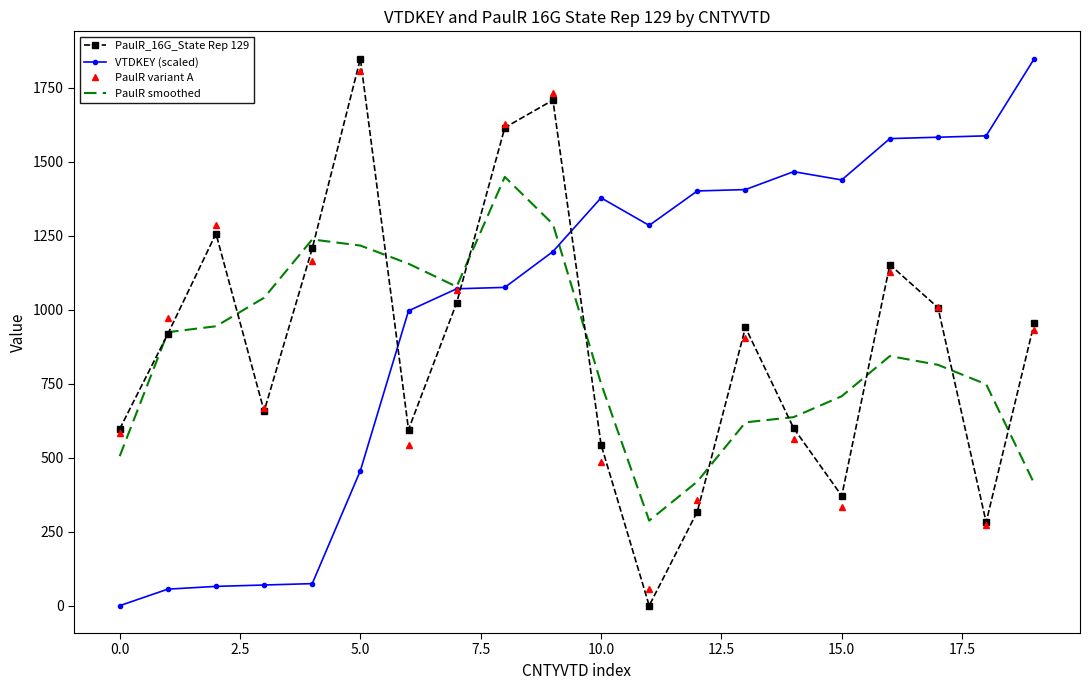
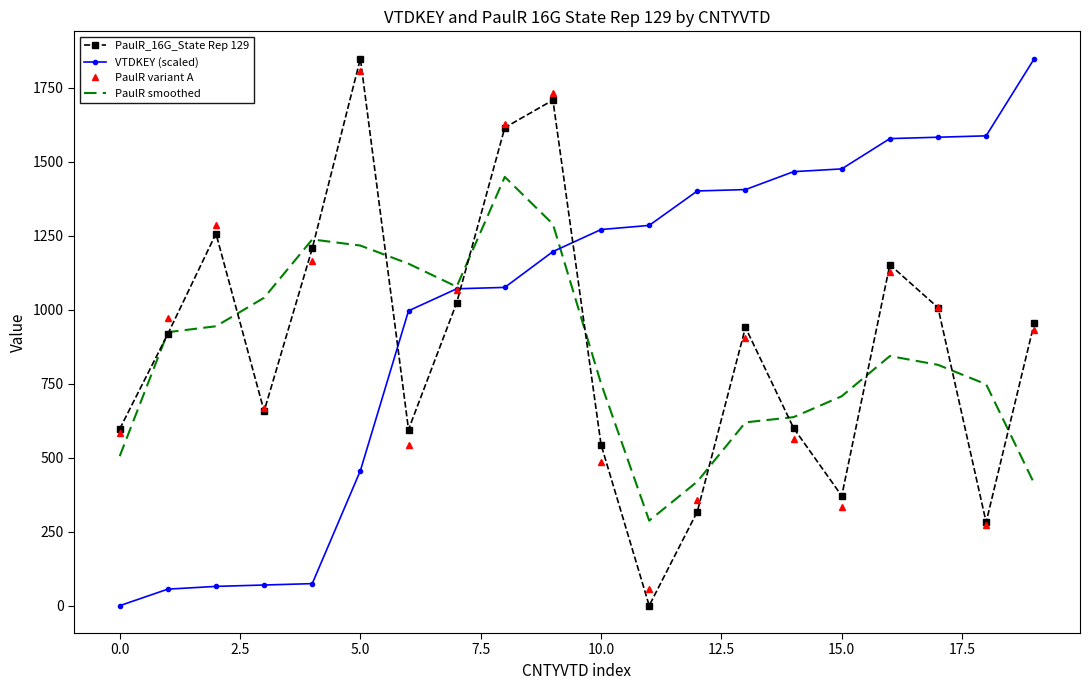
VTDKEY (scaled), 10.0: 1380 -> 1270
VTDKEY (scaled), 15.0: 1440 -> 1480
